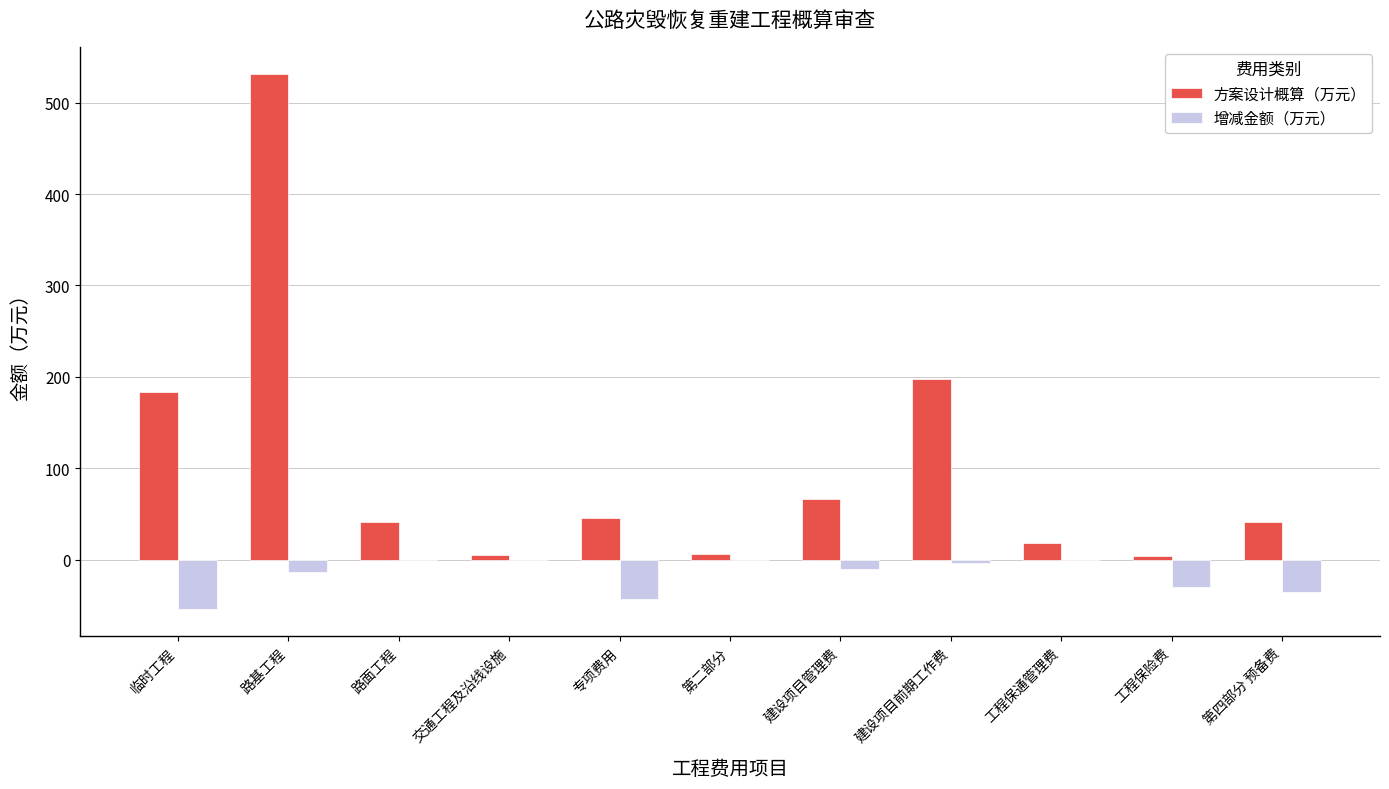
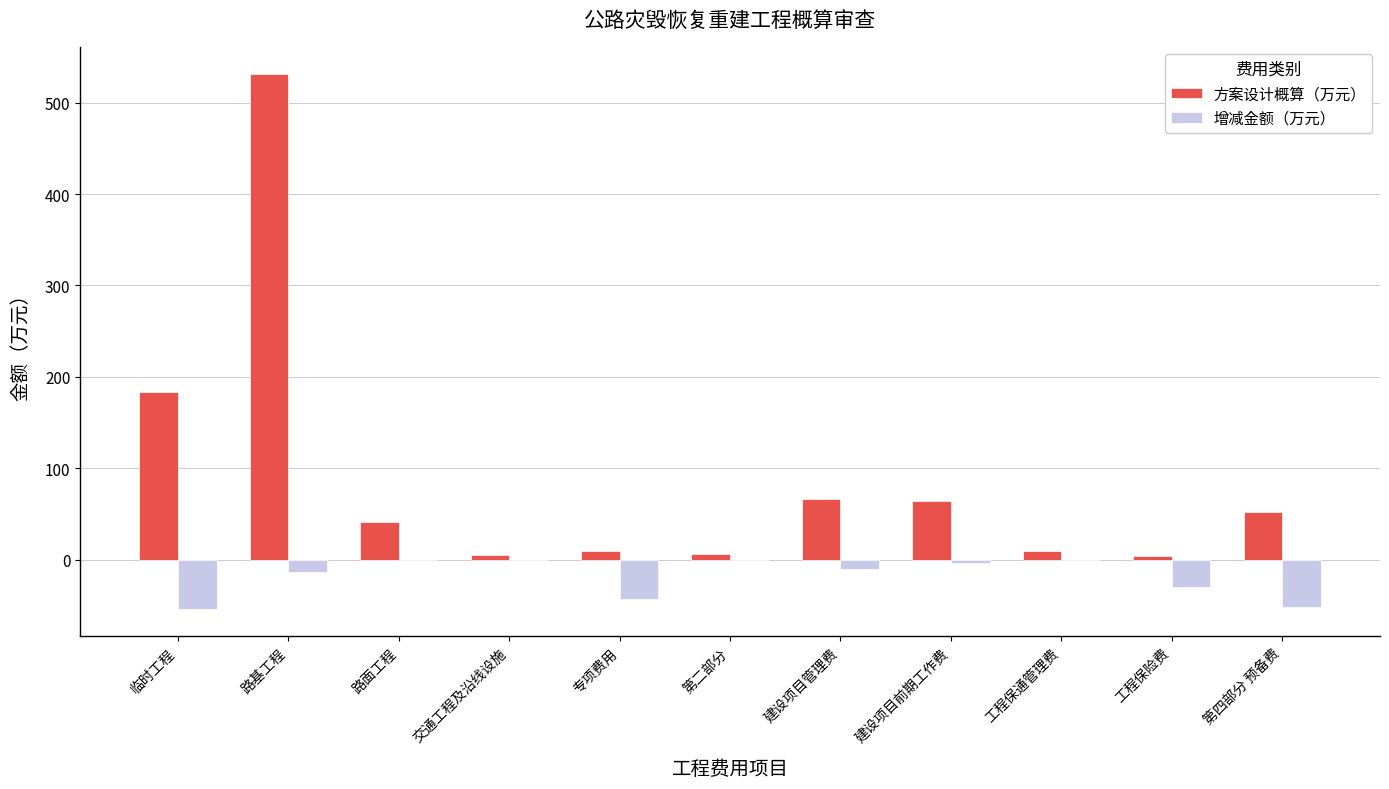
方案设计概算（万元）, 专项费用: 50 -> 10
方案设计概算（万元）, 建设项目前期工作费: 200 -> 60
方案设计概算（万元）, 工程保通管理费: 20 -> 10
方案设计概算（万元）, 第四部分 预备费: 40 -> 50
增减金额（万元）, 第四部分 预备费: -40 -> -50
